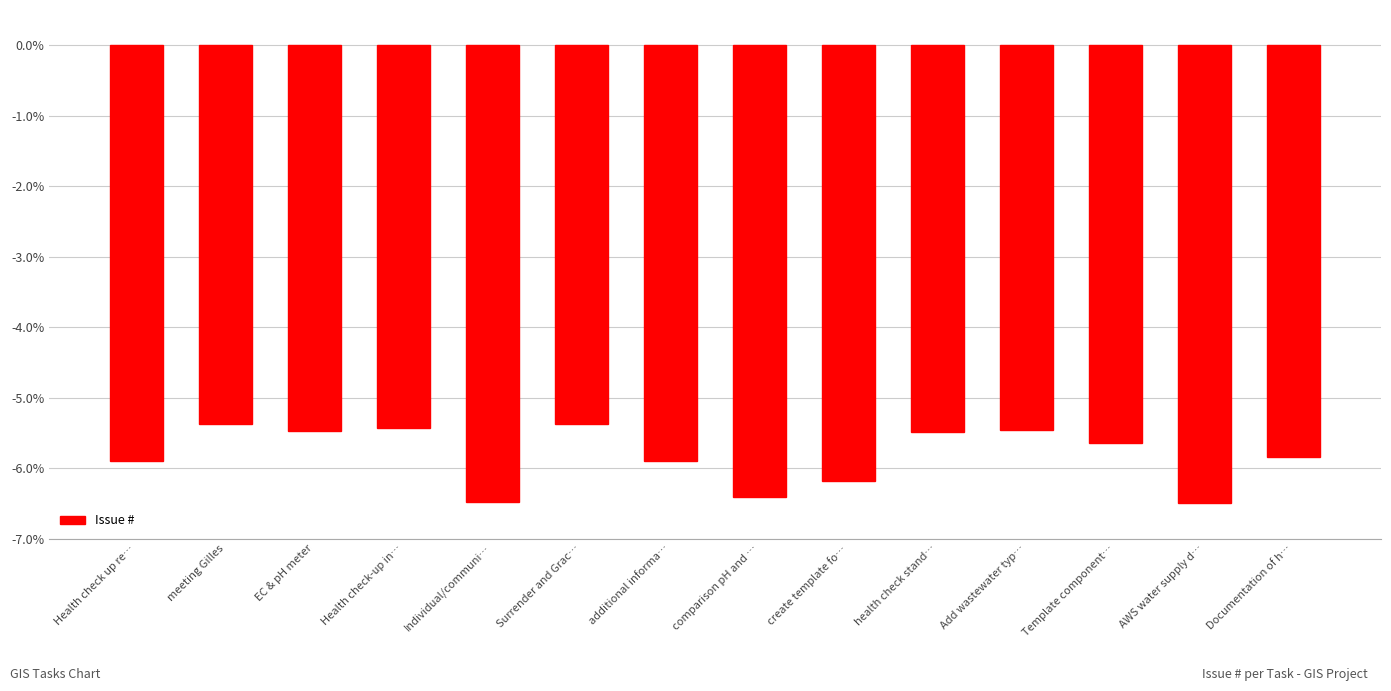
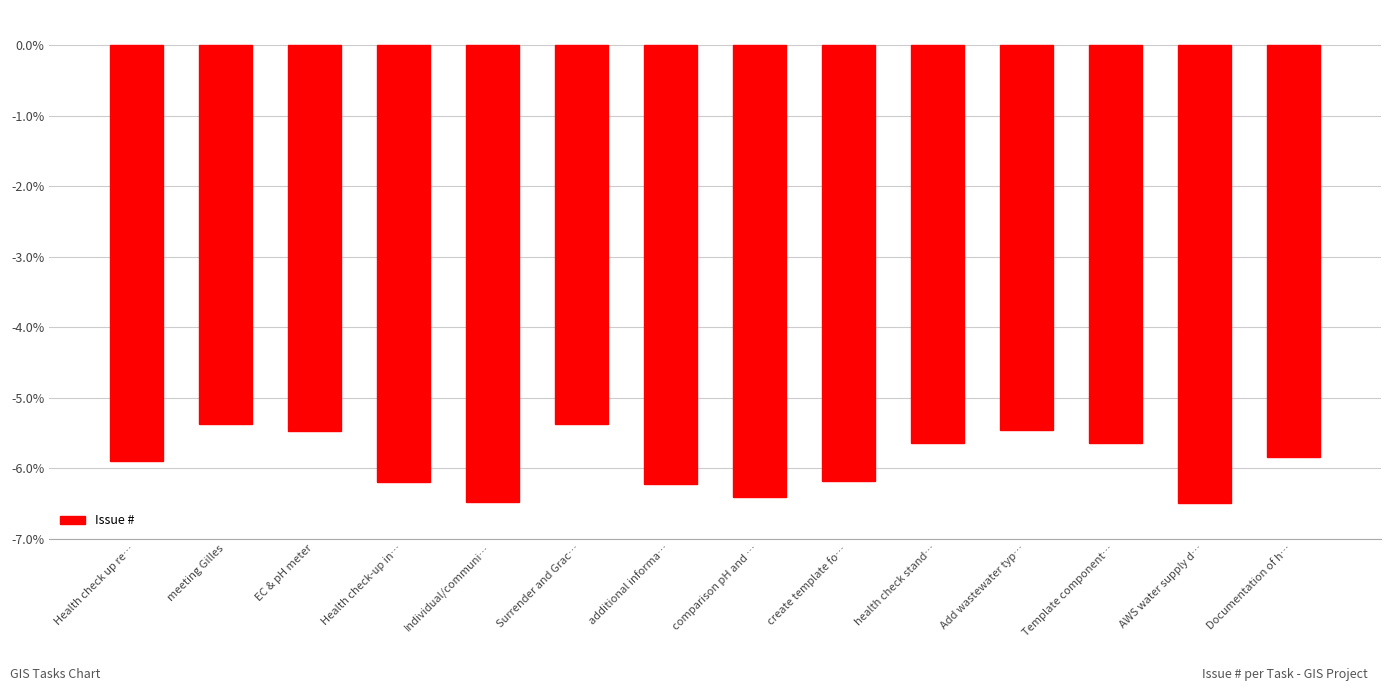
Health check-up in…: -5.4% -> -6.2%
additional informa…: -5.9% -> -6.2%
health check stand…: -5.5% -> -5.7%
